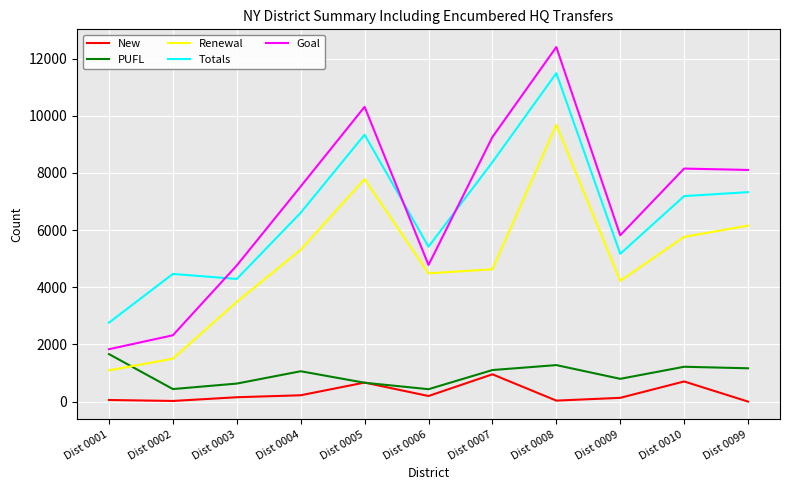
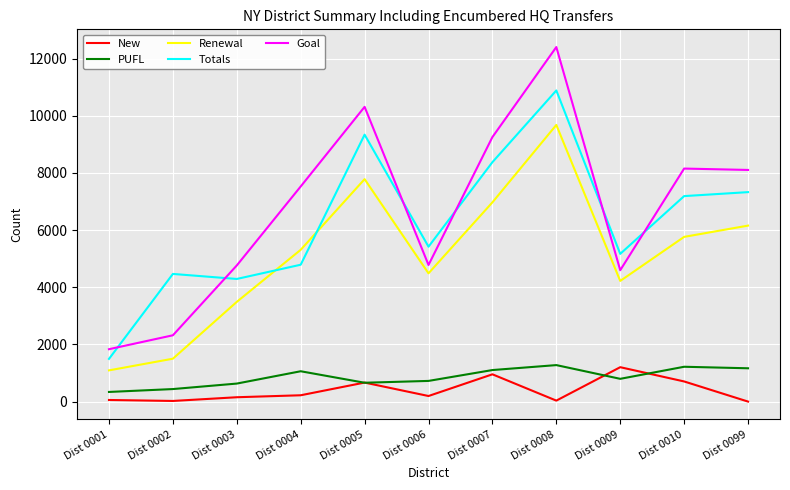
PUFL, Dist 0001: 1700 -> 300
Totals, Dist 0001: 2800 -> 1500
Totals, Dist 0004: 6600 -> 4800
PUFL, Dist 0006: 400 -> 700
Renewal, Dist 0007: 4600 -> 7000
Totals, Dist 0008: 11500 -> 10900
New, Dist 0009: 100 -> 1200
Goal, Dist 0009: 5800 -> 4600
